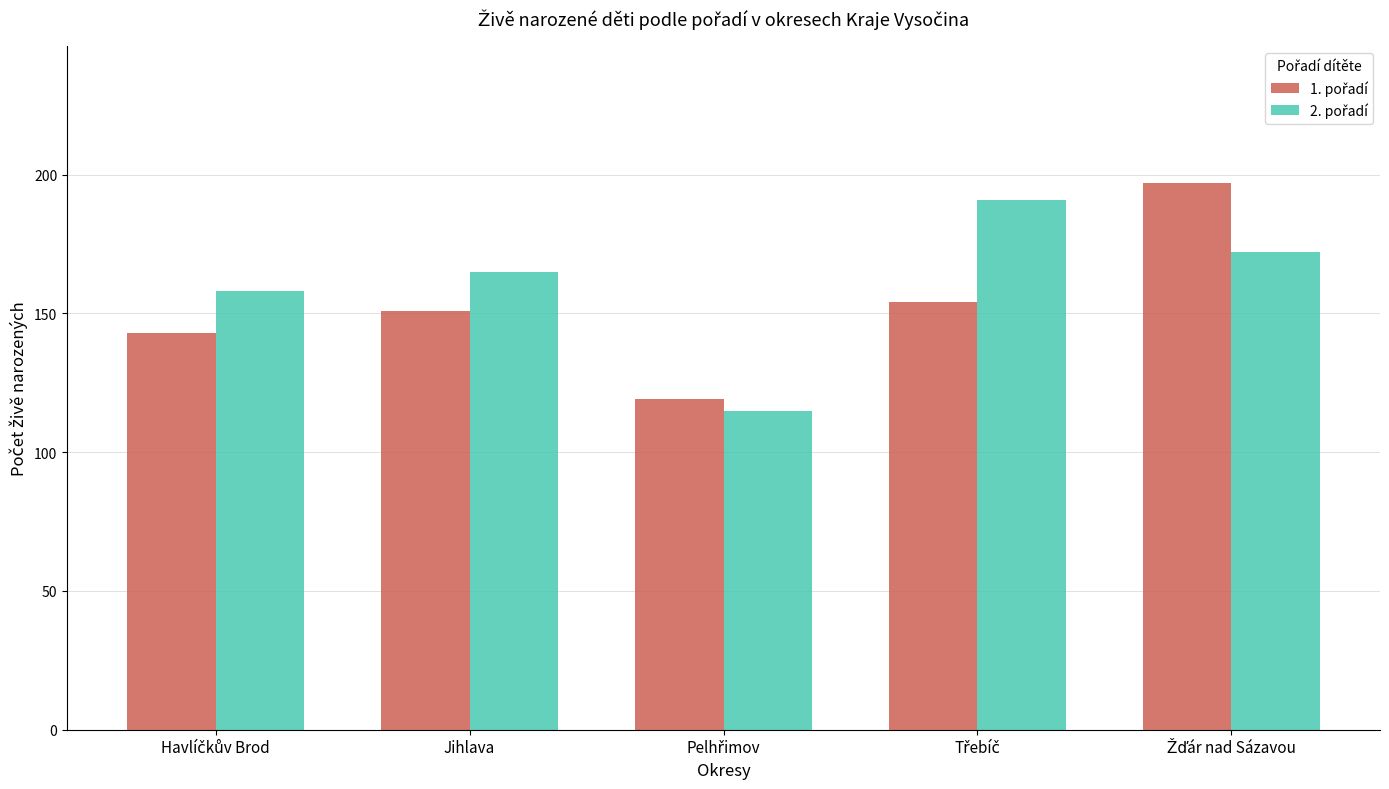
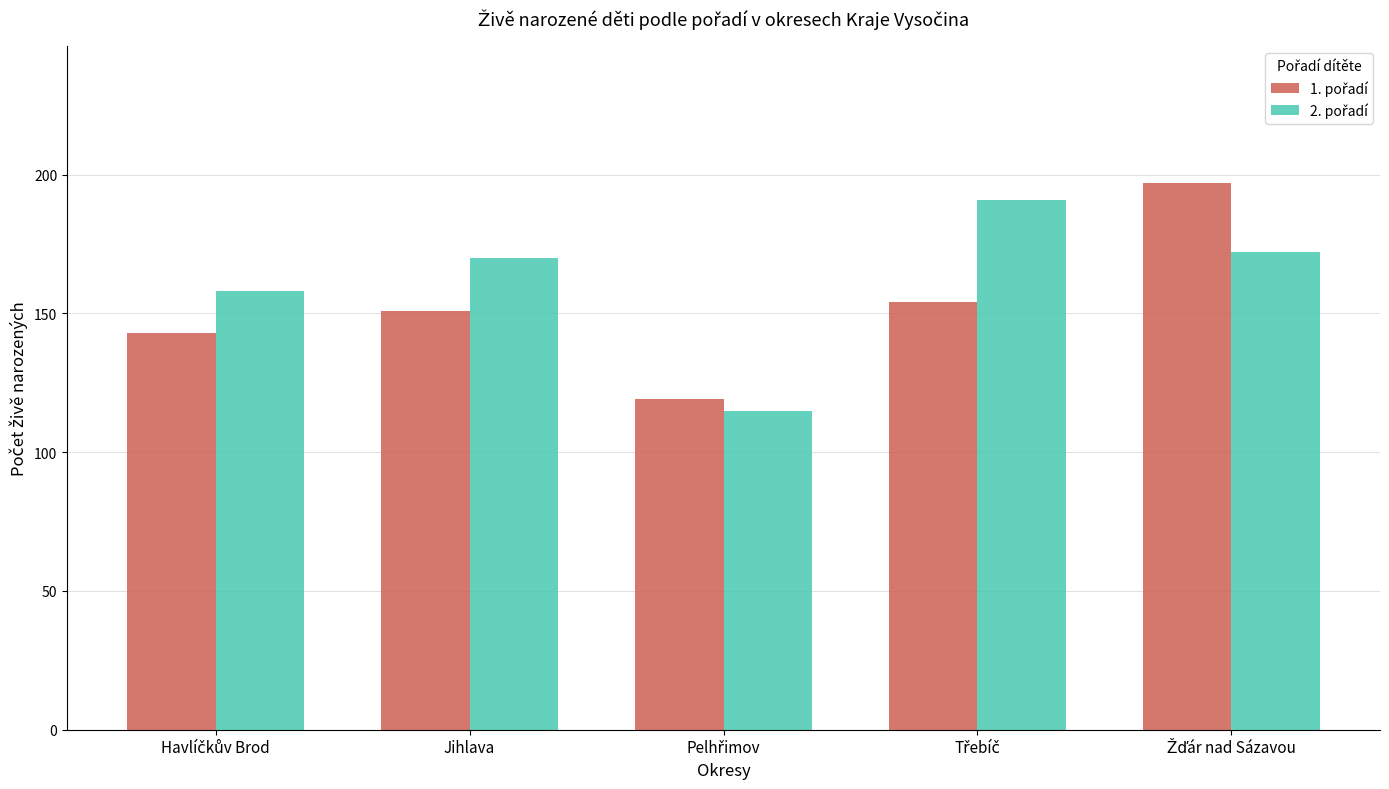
2. pořadí, Jihlava: 165 -> 170
